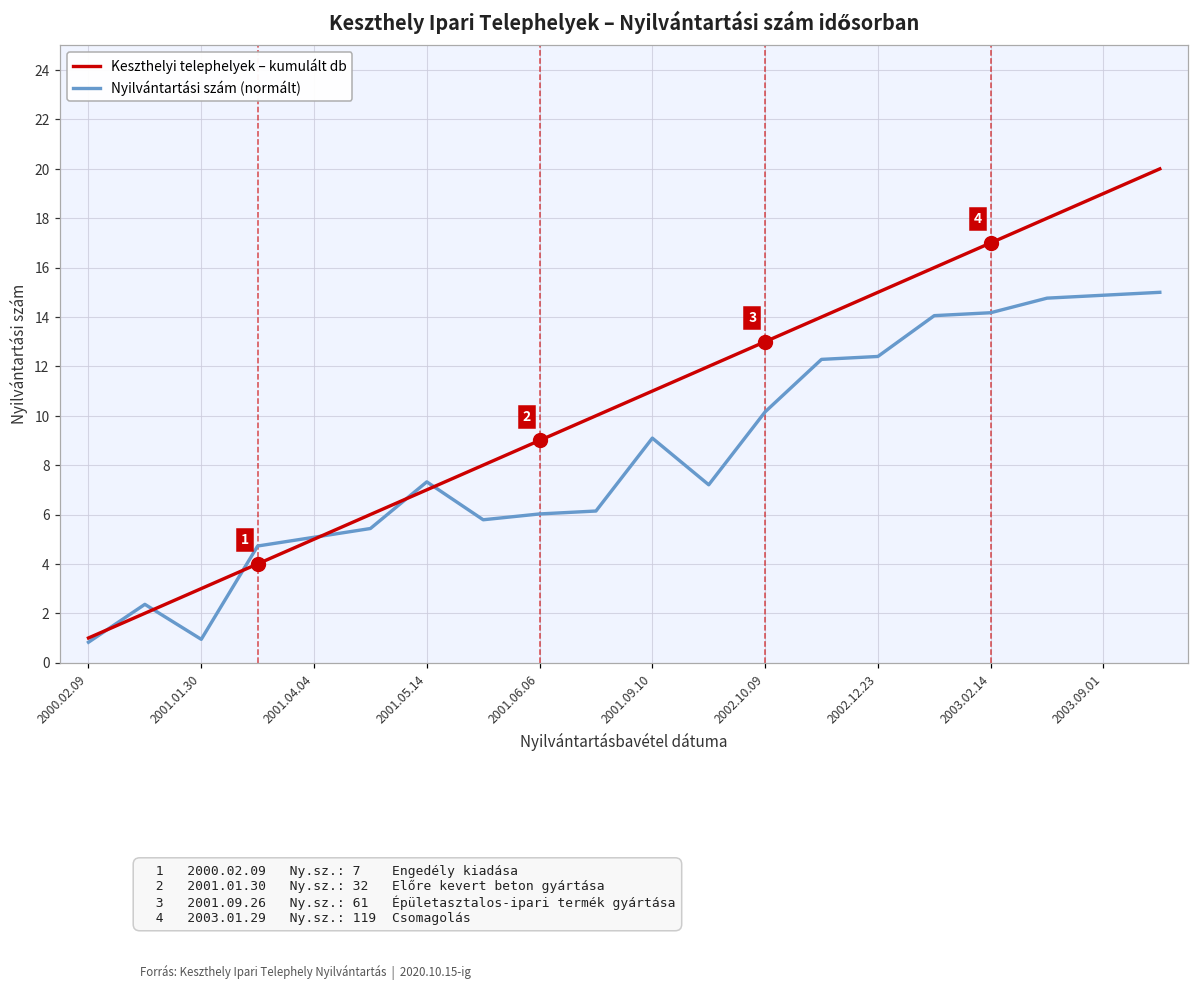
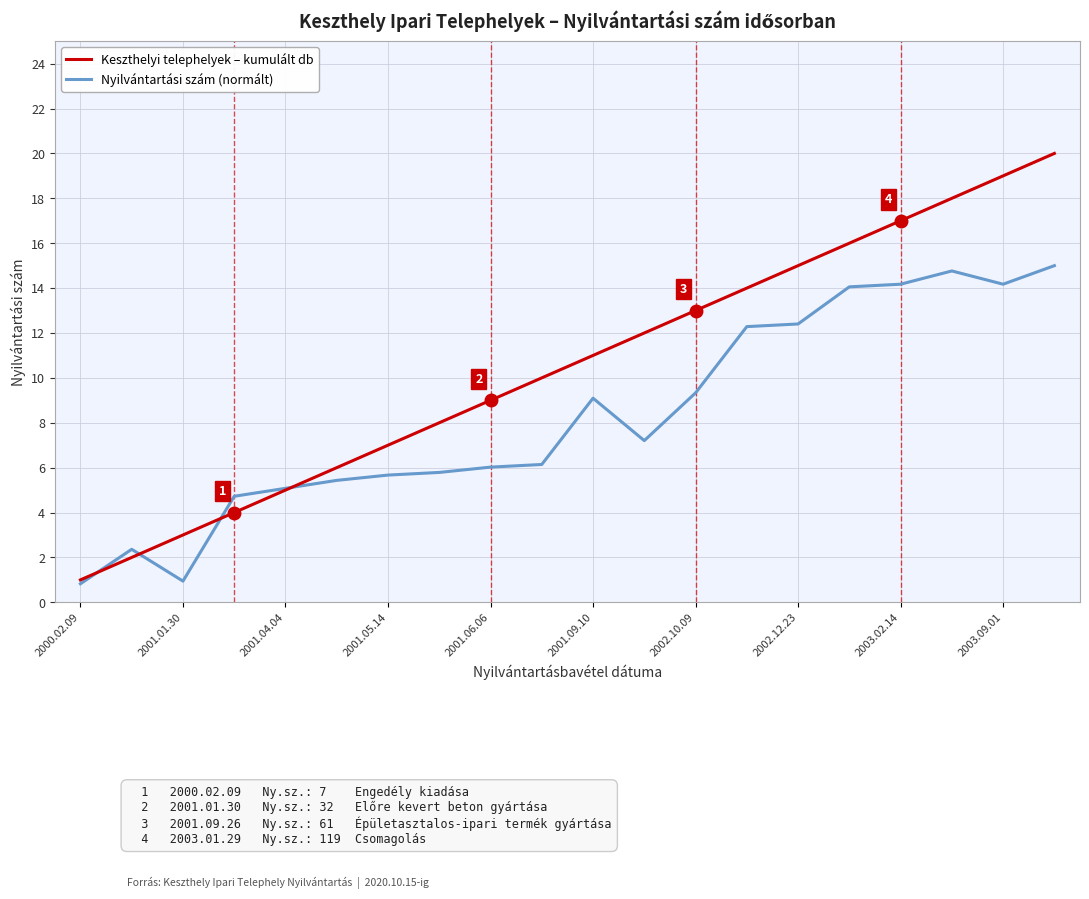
Nyilvántartási szám (normált), 2001.05.14: 7.3 -> 5.7
Nyilvántartási szám (normált), 2002.10.09: 10.2 -> 9.3
Nyilvántartási szám (normált), 2003.09.01: 14.9 -> 14.2
